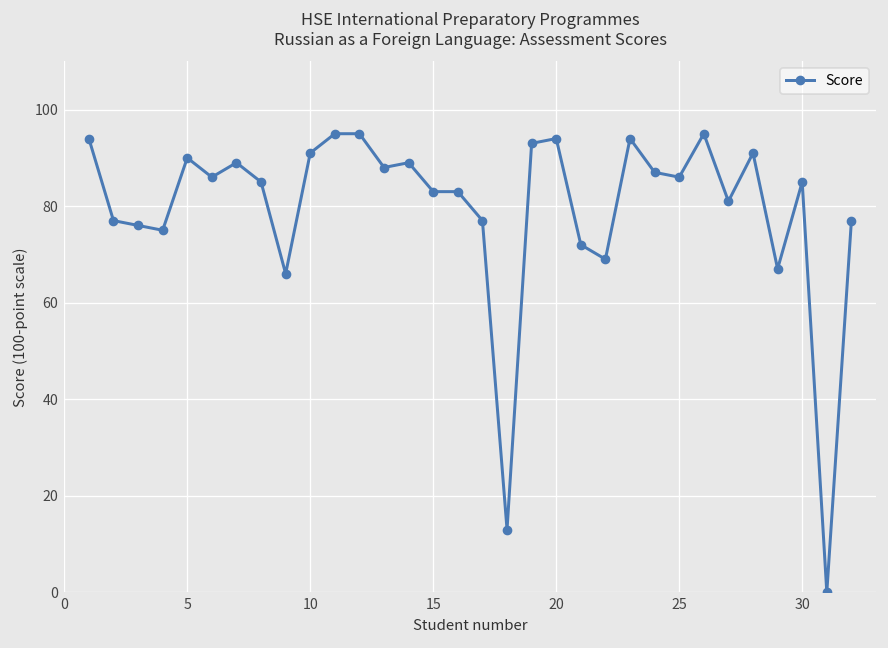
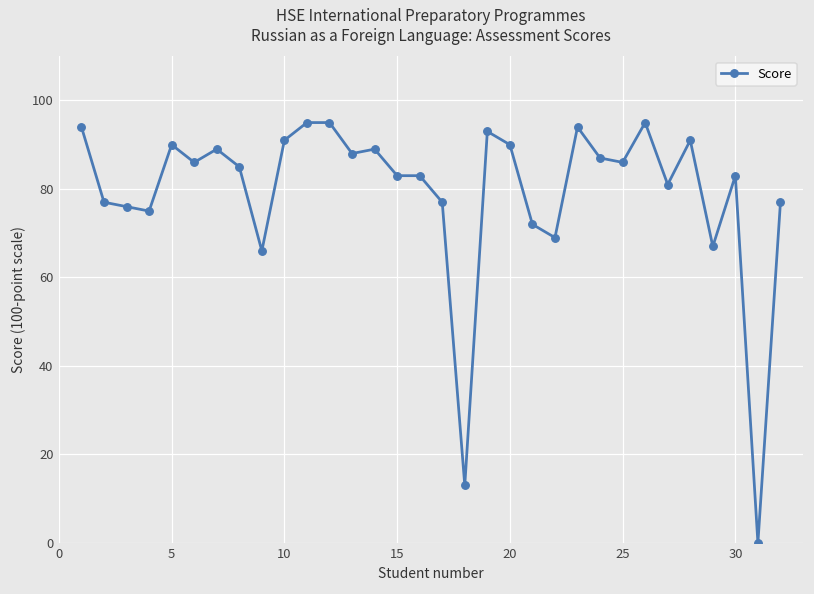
20: 94 -> 90
30: 85 -> 83
